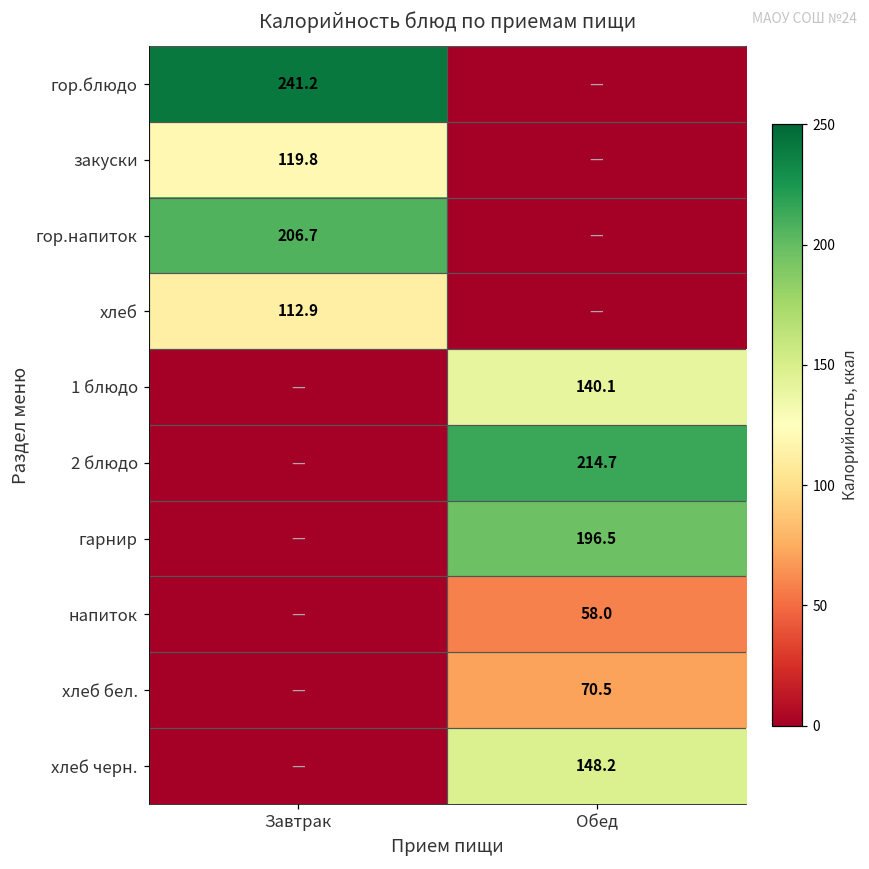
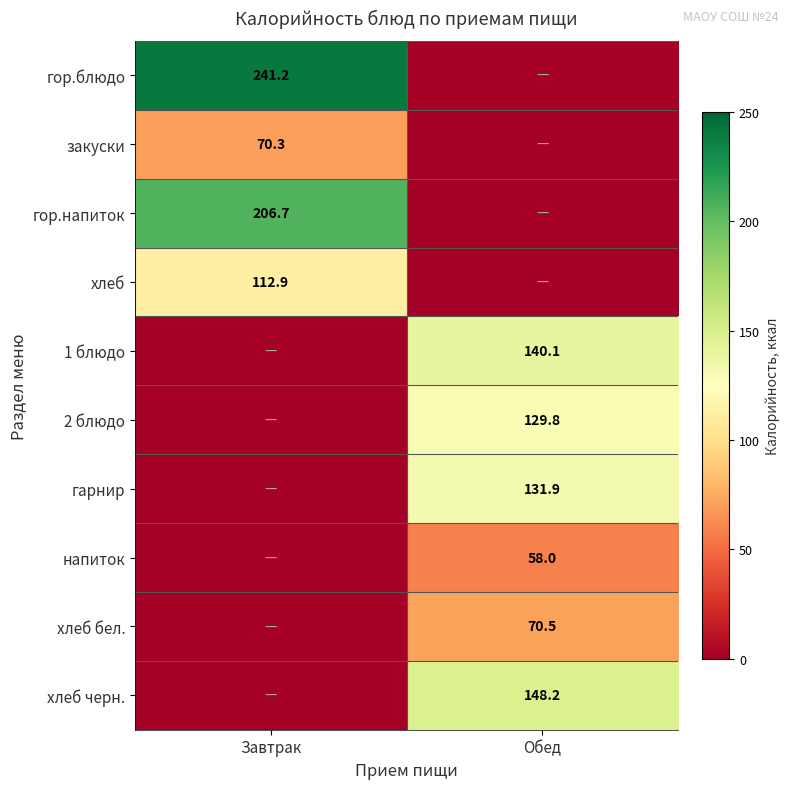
закуски, Завтрак: 119.8 -> 70.3
2 блюдо, Обед: 214.7 -> 129.8
гарнир, Обед: 196.5 -> 131.9
